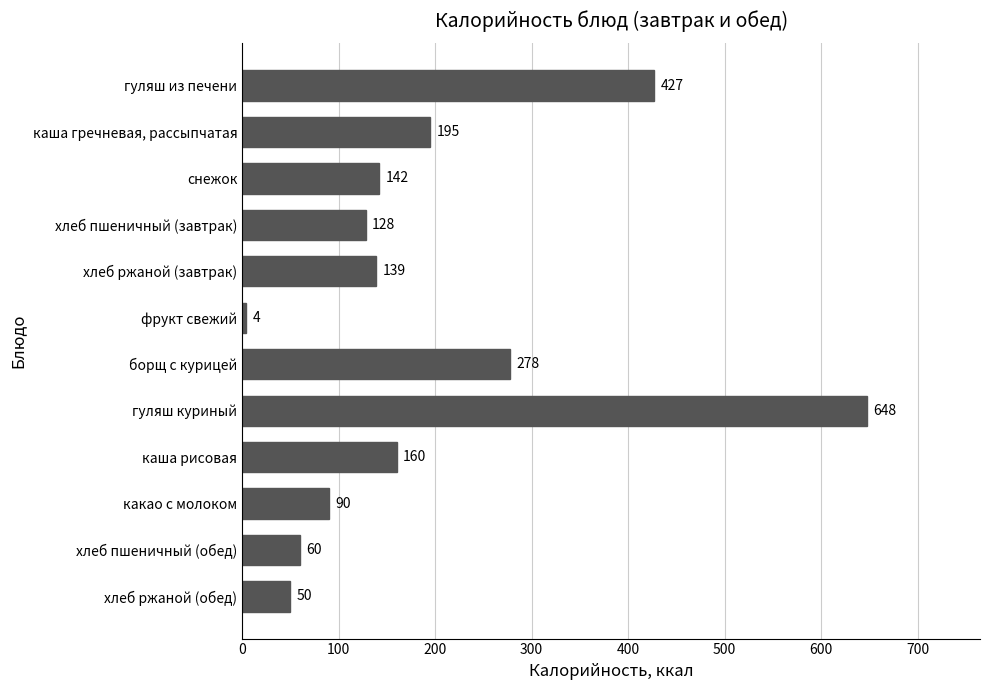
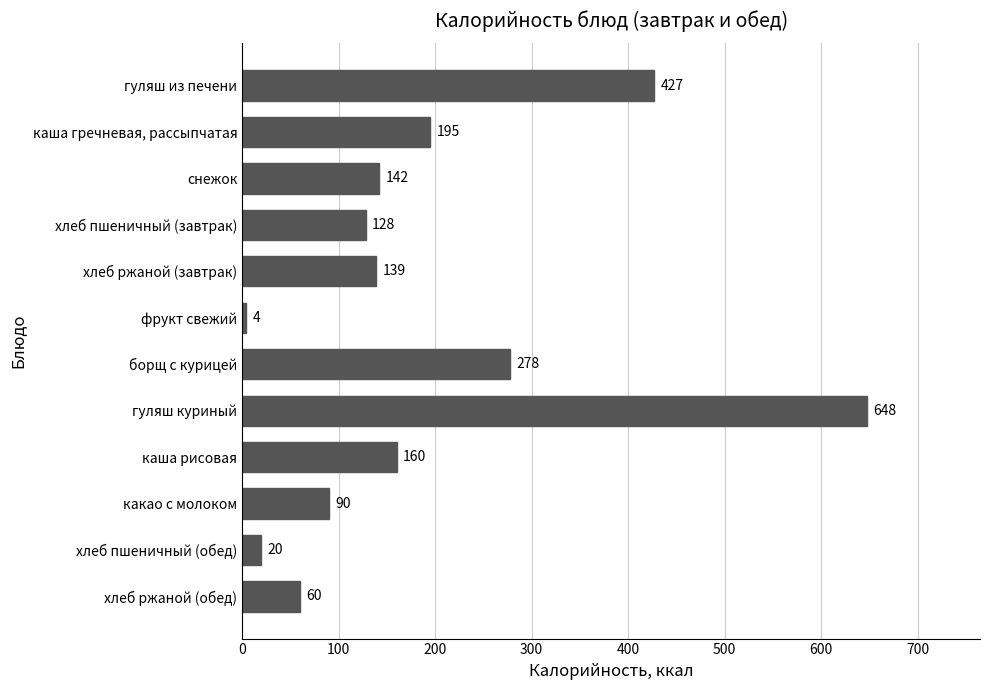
хлеб пшеничный (обед): 60 -> 20
хлеб ржаной (обед): 50 -> 60
